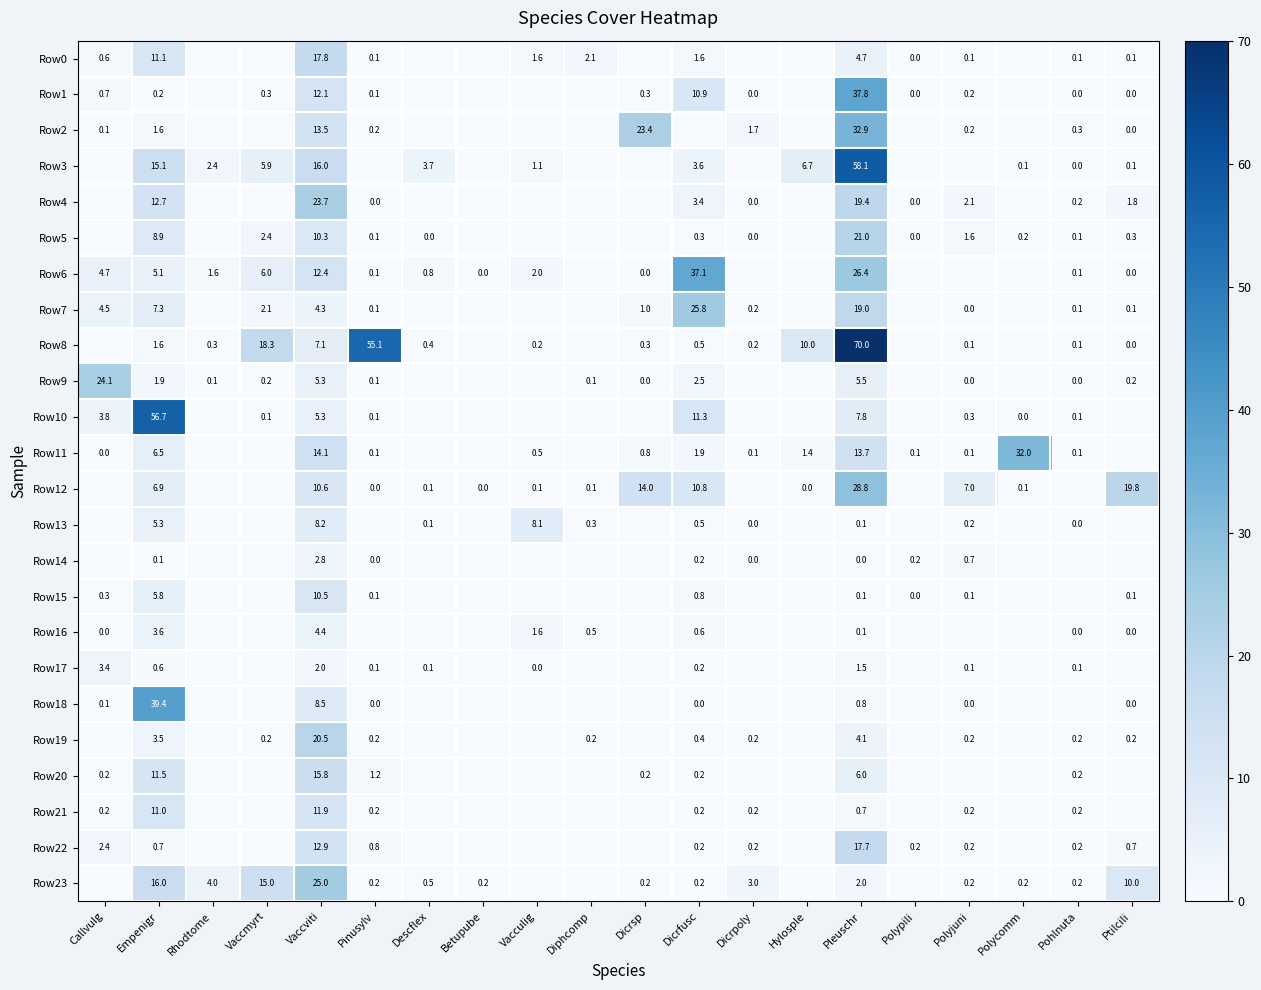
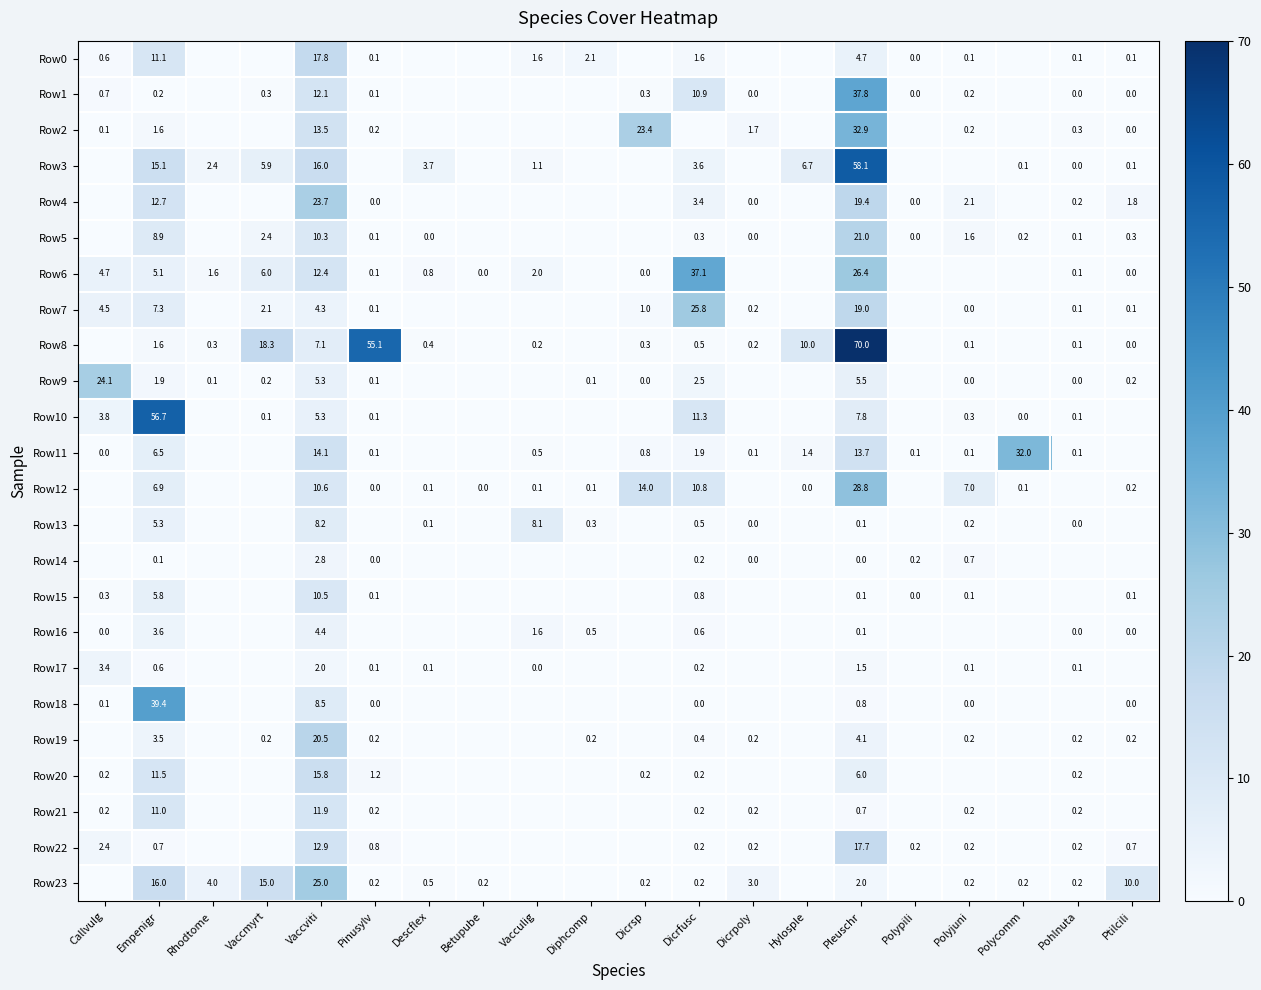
Row12, Ptilcili: 19.8 -> 0.2
